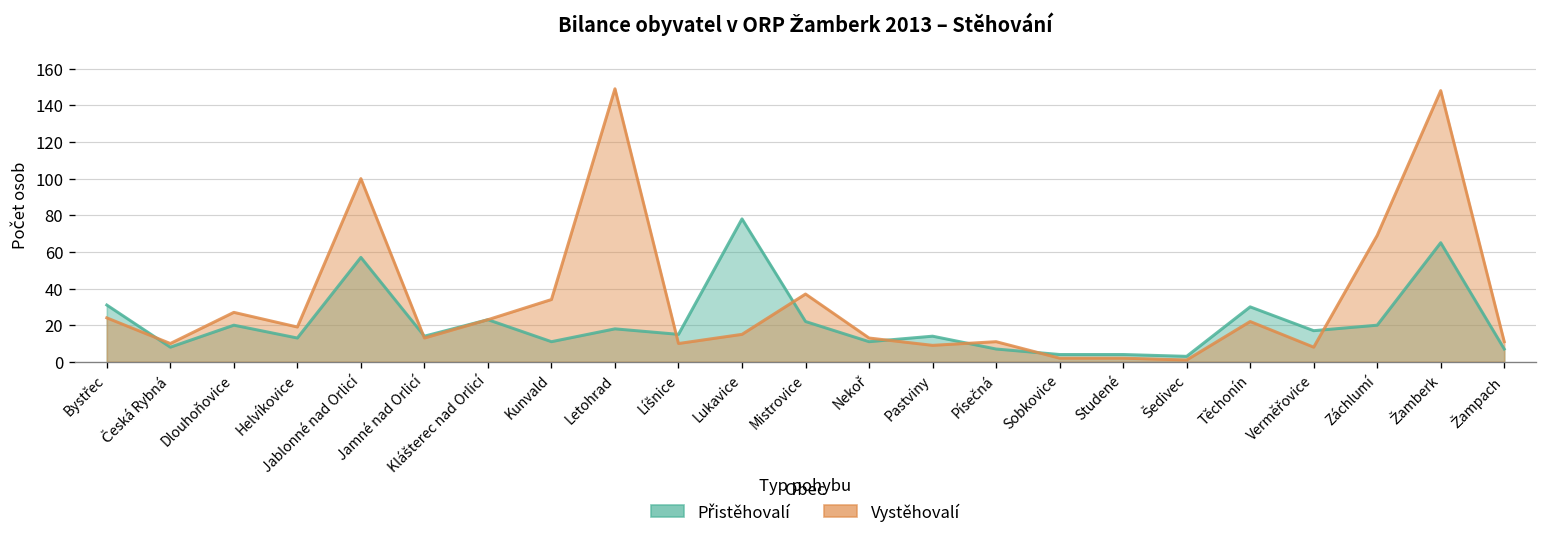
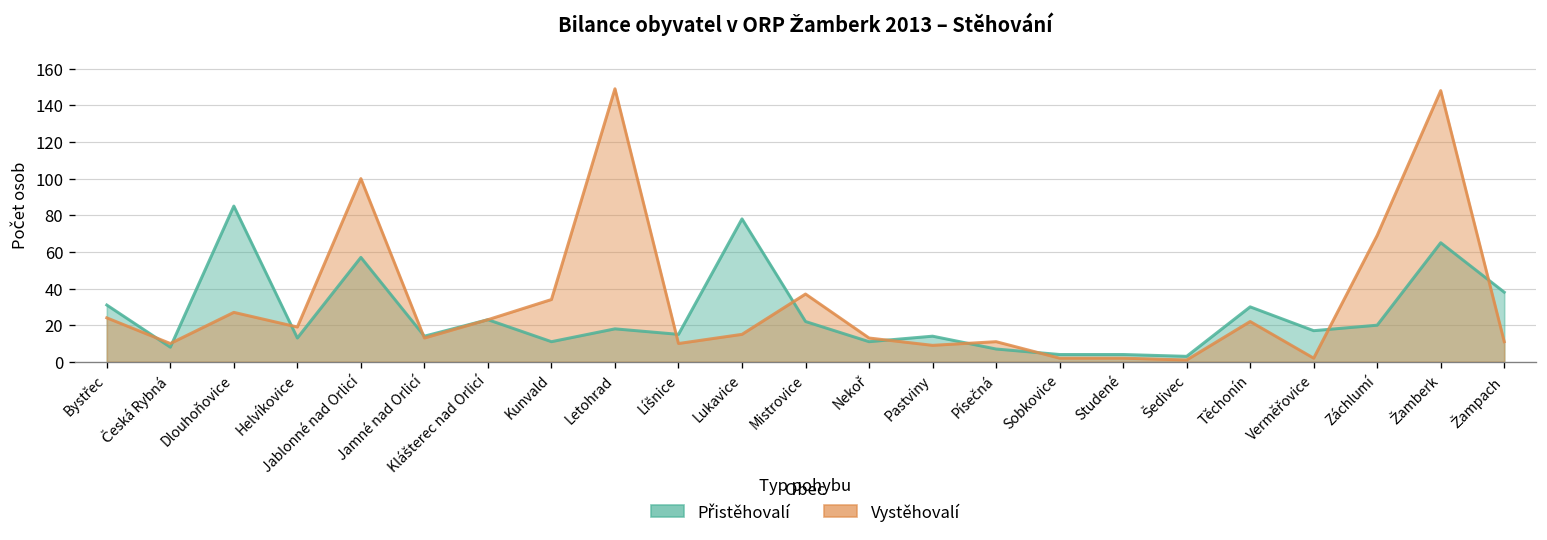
Přistěhovalí, Dlouhoňovice: 20 -> 85
Vystěhovalí, Verměřovice: 8 -> 2
Přistěhovalí, Žampach: 7 -> 38
